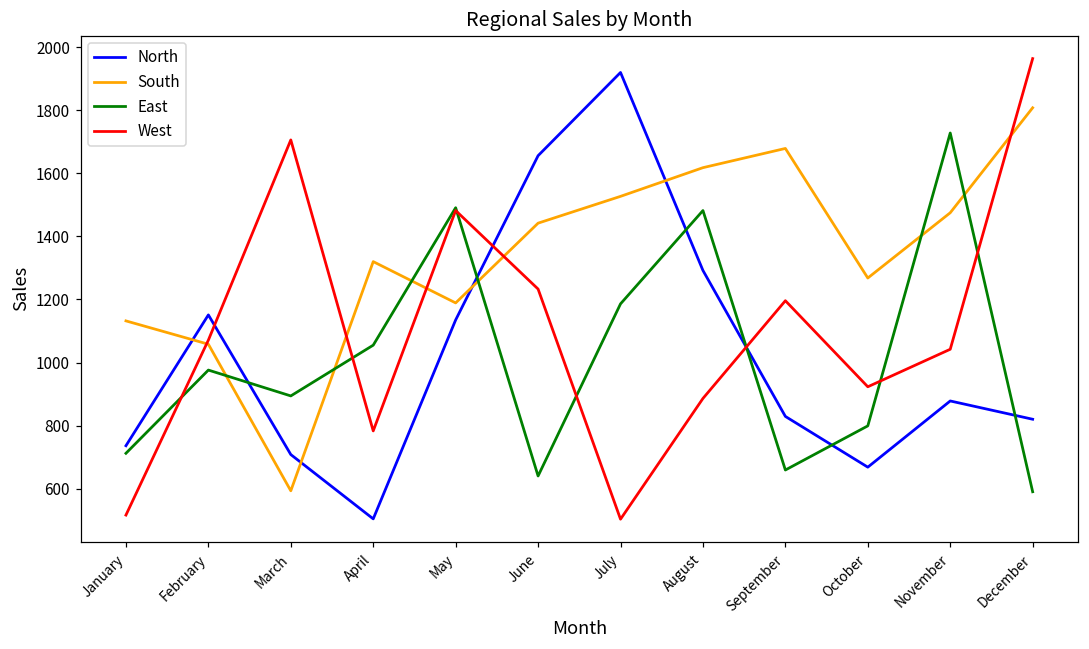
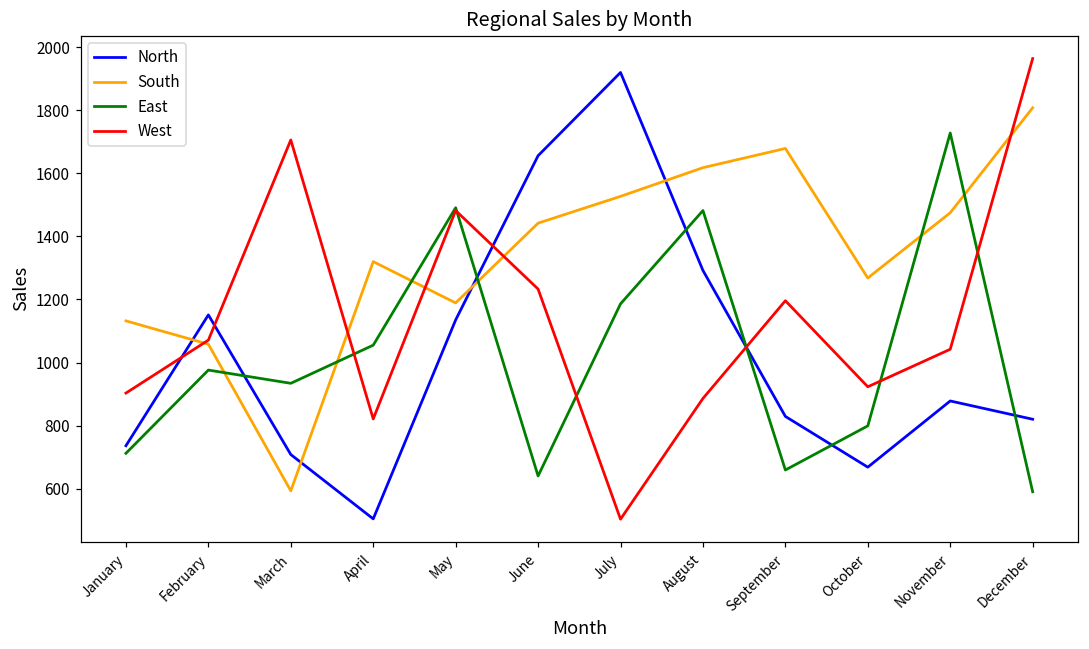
West, January: 520 -> 900
East, March: 890 -> 930
West, April: 780 -> 820
